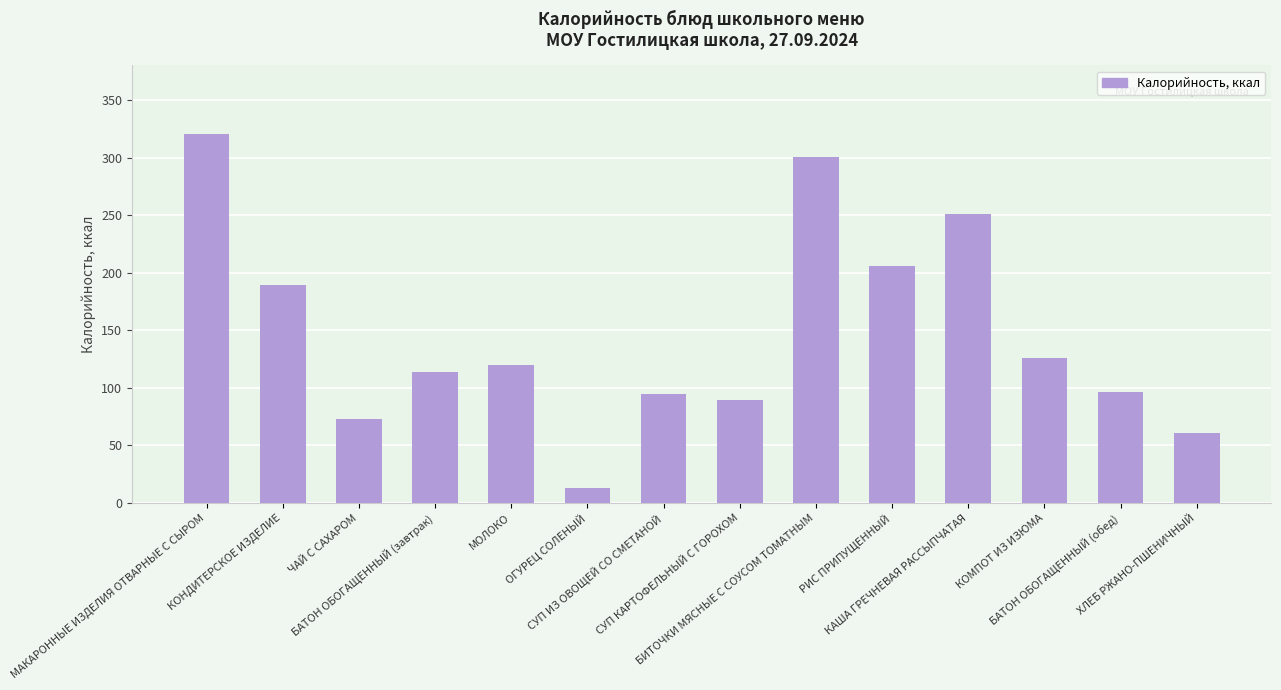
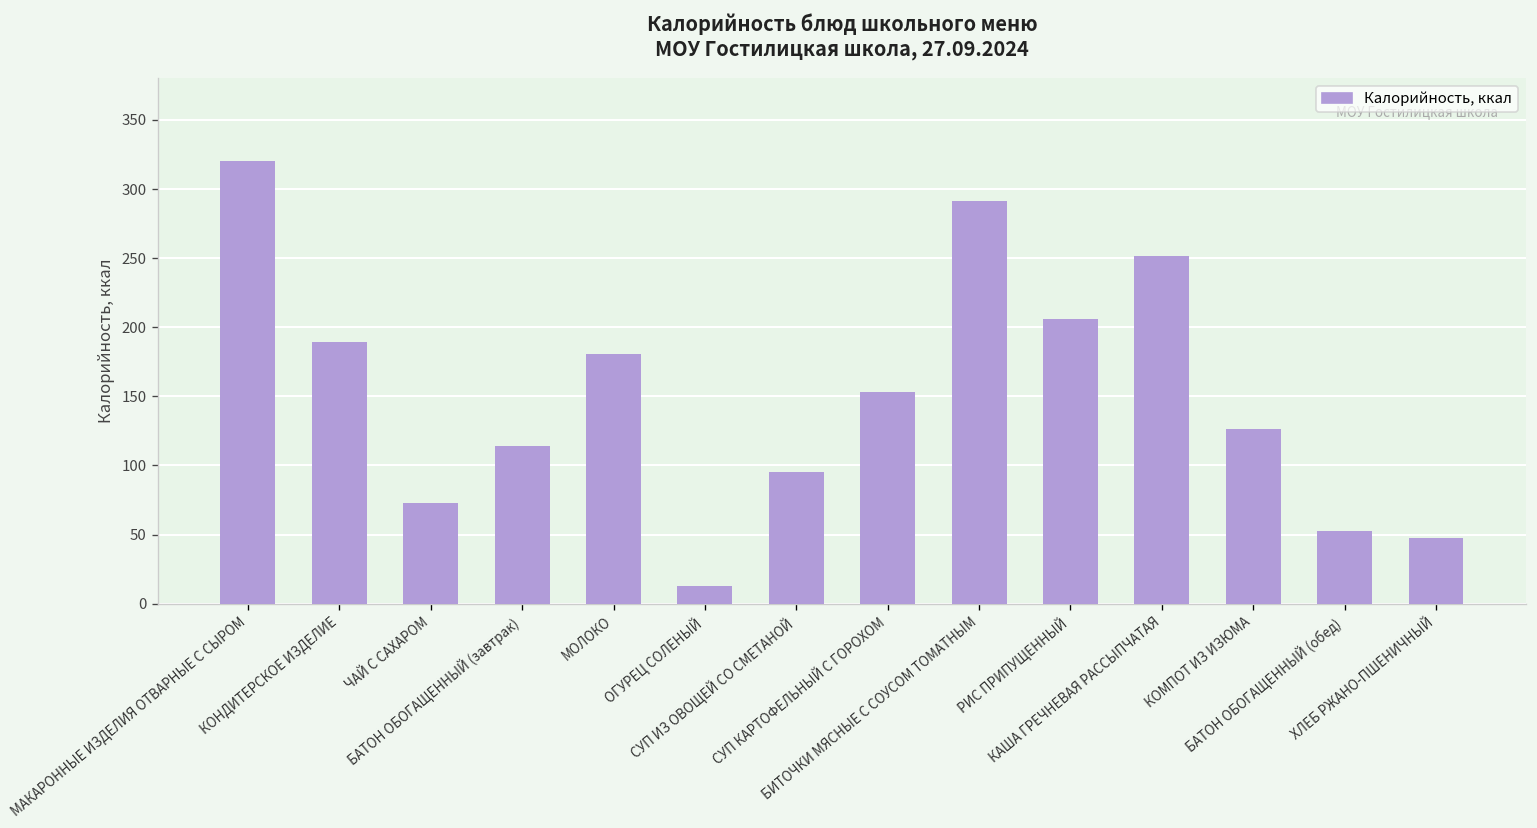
МОЛОКО: 120 -> 181
СУП КАРТОФЕЛЬНЫЙ С ГОРОХОМ: 90 -> 153
БИТОЧКИ МЯСНЫЕ С СОУСОМ ТОМАТНЫМ: 300 -> 291
БАТОН ОБОГАЩЕННЫЙ (обед): 97 -> 52
ХЛЕБ РЖАНО-ПШЕНИЧНЫЙ: 61 -> 47
